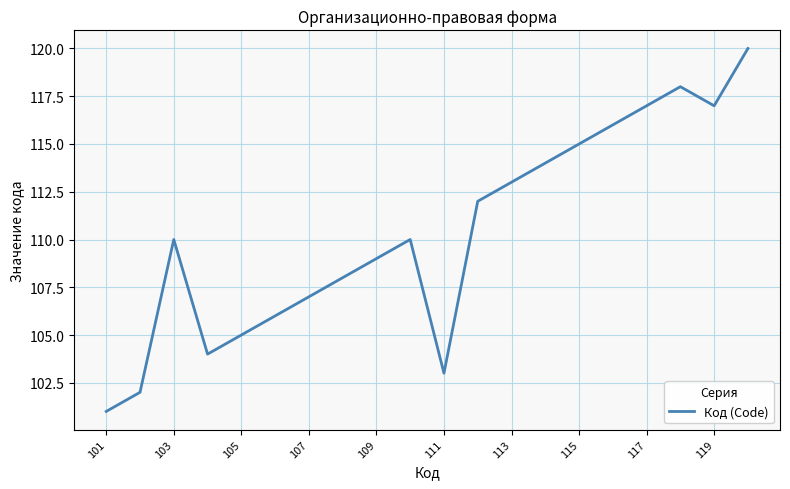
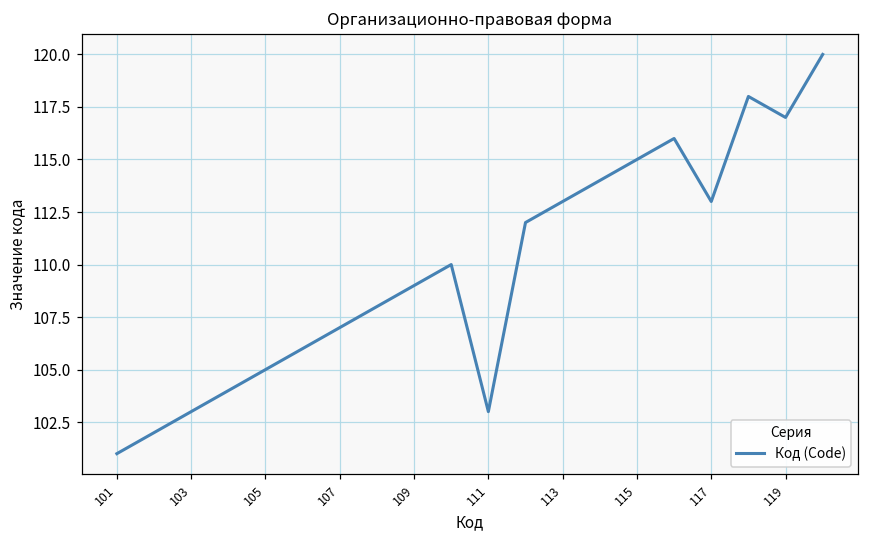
103: 110 -> 103
117: 117 -> 113
